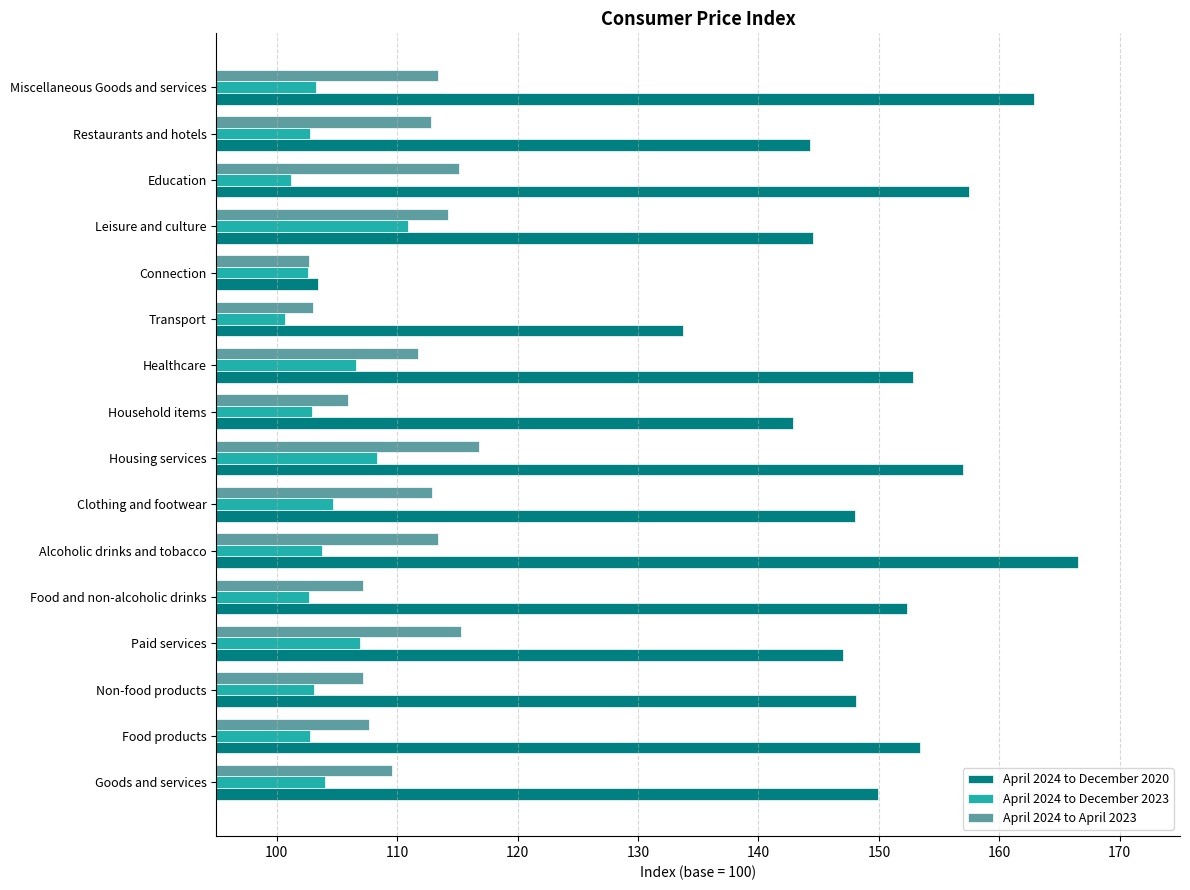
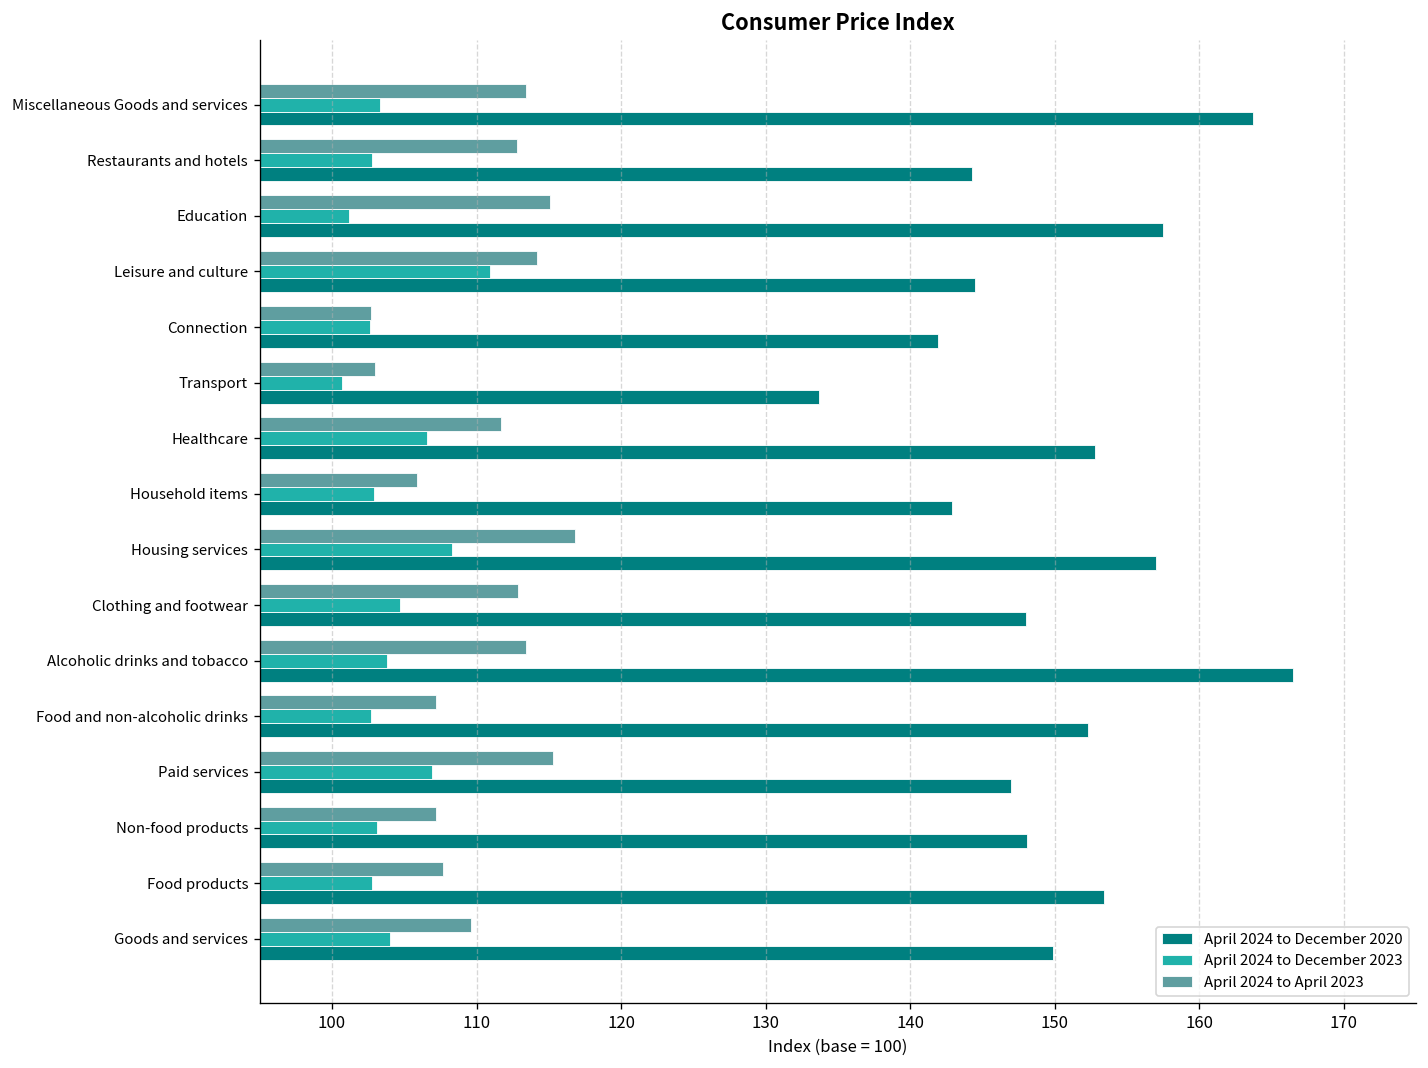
April 2024 to December 2020, Miscellaneous Goods and services: 162.9 -> 163.7
April 2024 to December 2020, Connection: 103.4 -> 141.9
